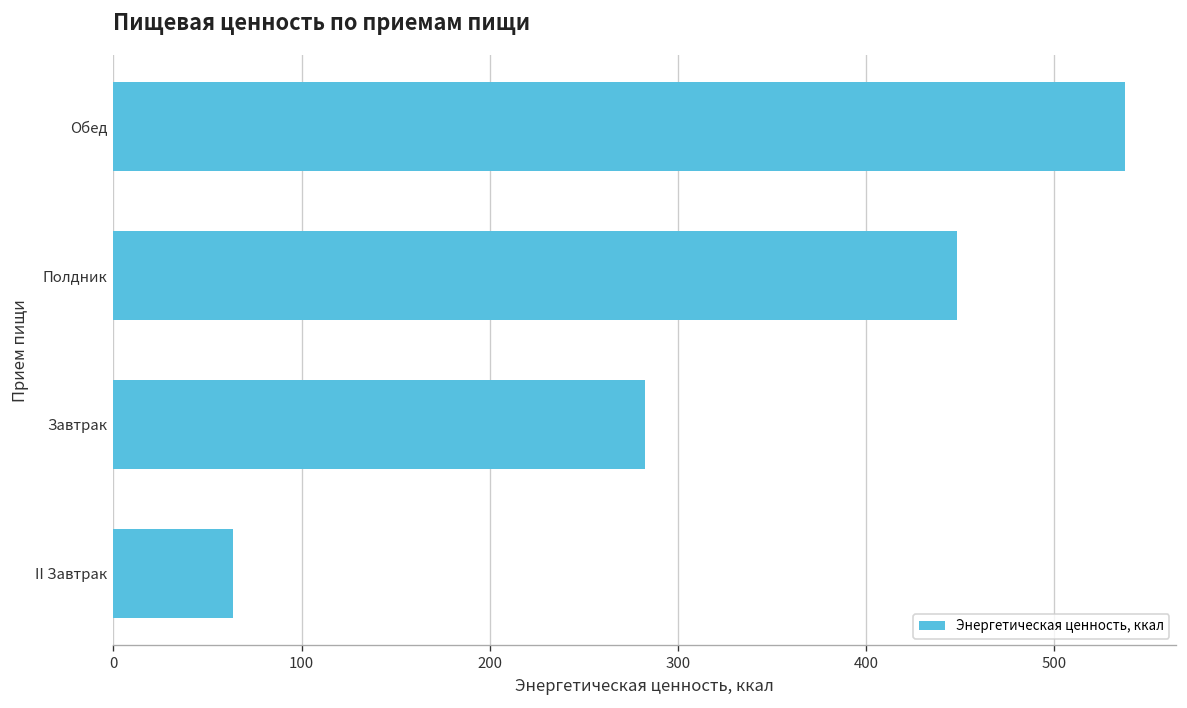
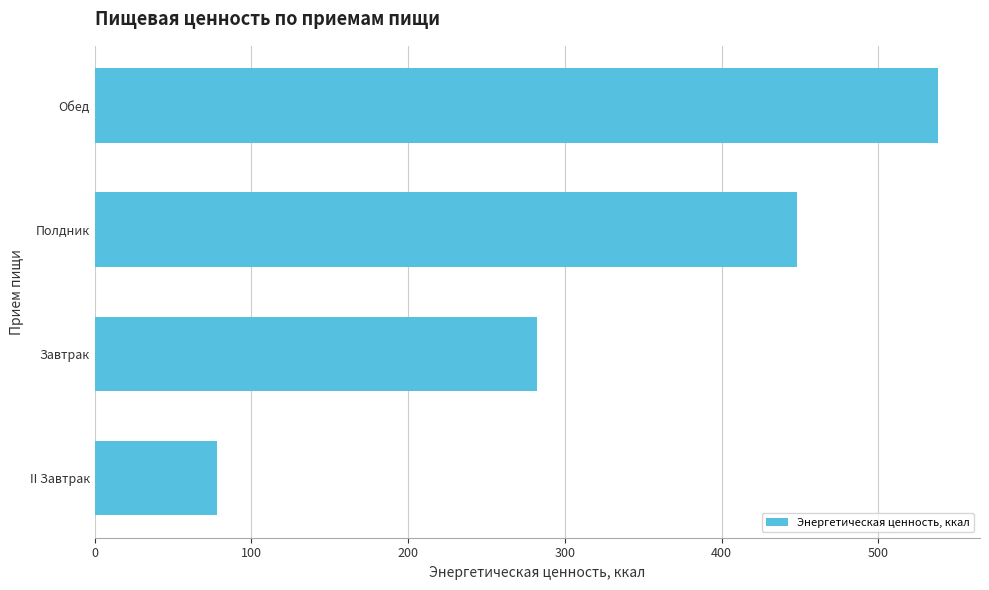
II Завтрак: 63 -> 78
